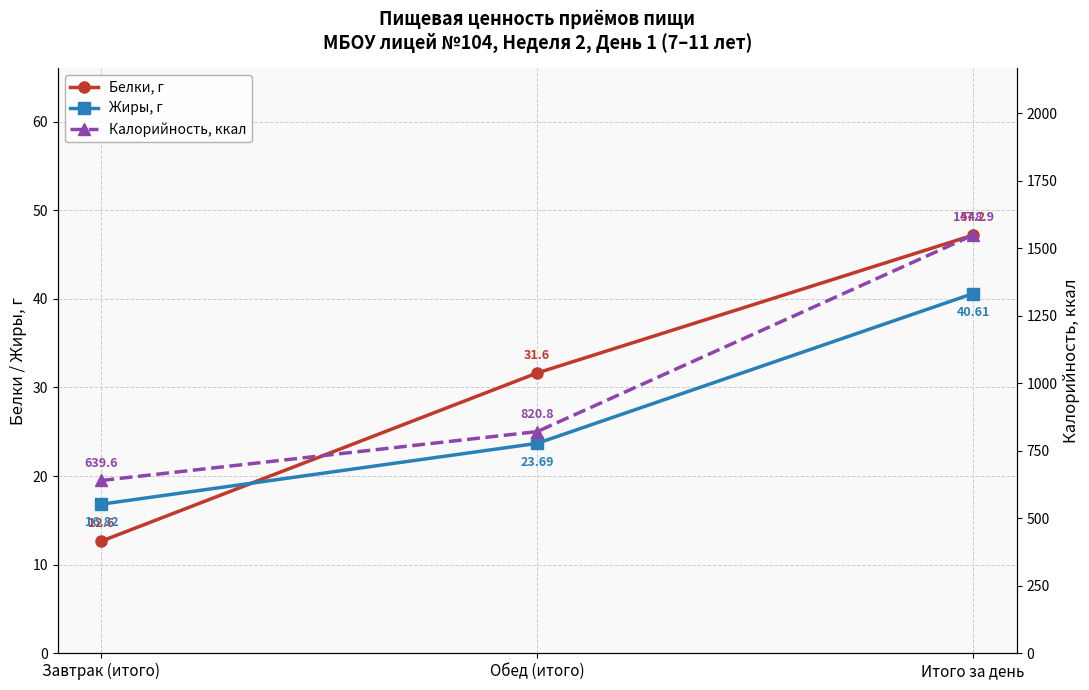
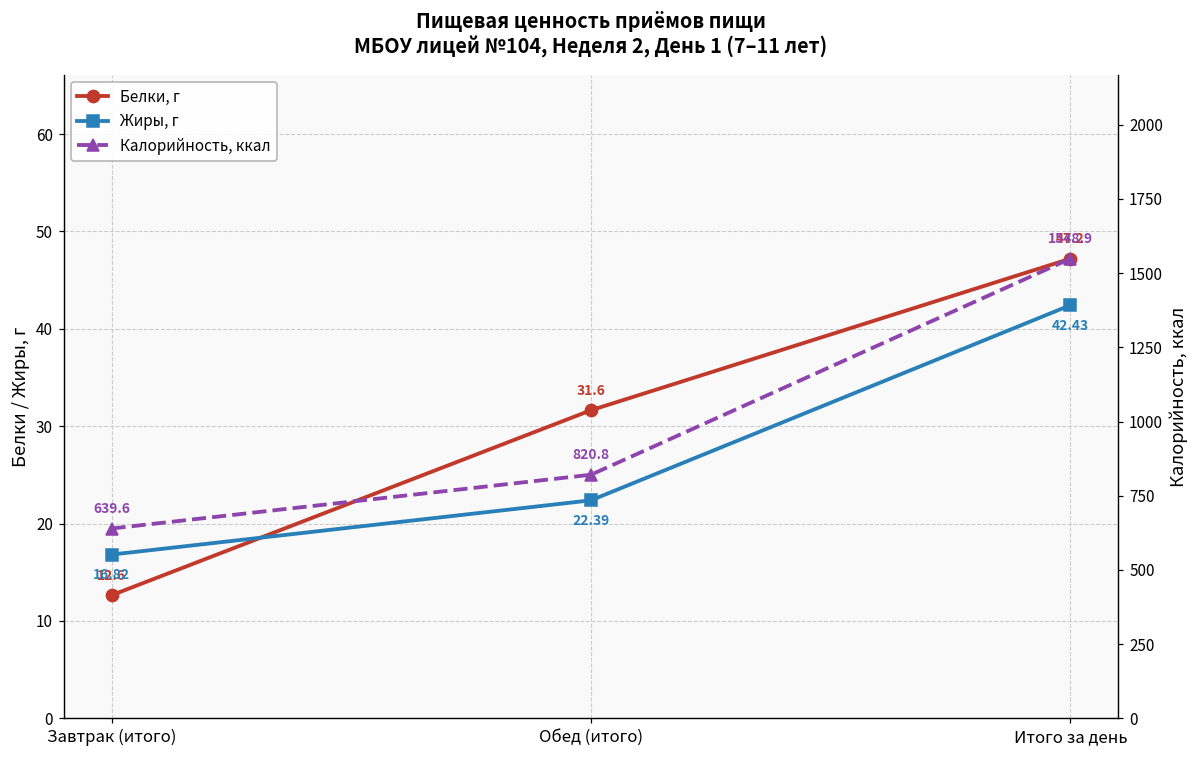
Жиры, г, Обед (итого): 23.69 -> 22.39
Жиры, г, Итого за день: 40.61 -> 42.43
